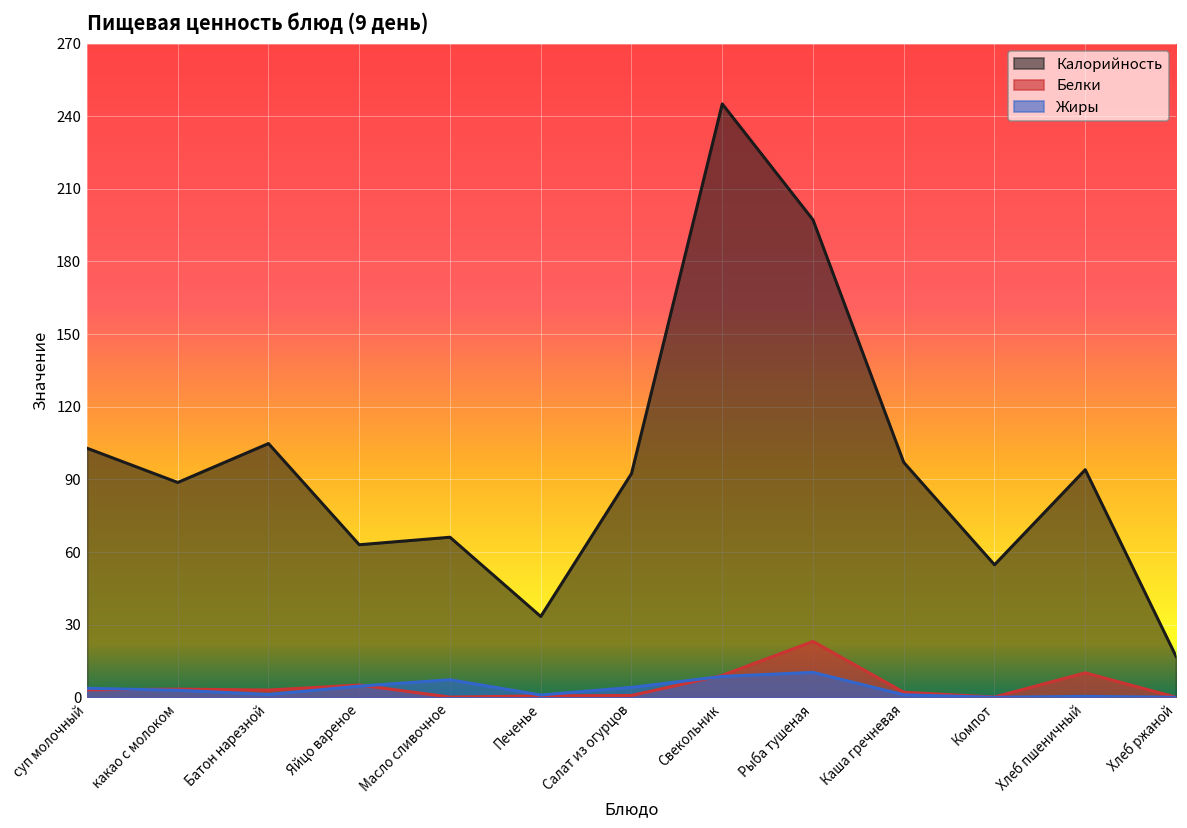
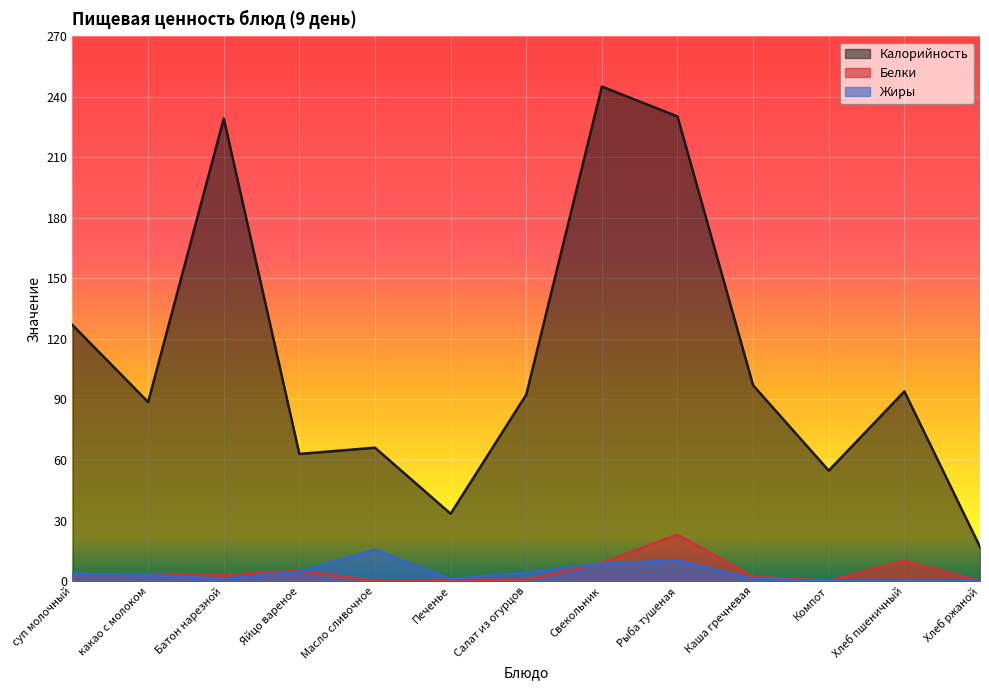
Калорийность, суп молочный: 103 -> 127
Калорийность, Батон нарезной: 105 -> 229
Жиры, Масло сливочное: 7 -> 16
Калорийность, Рыба тушеная: 197 -> 230
